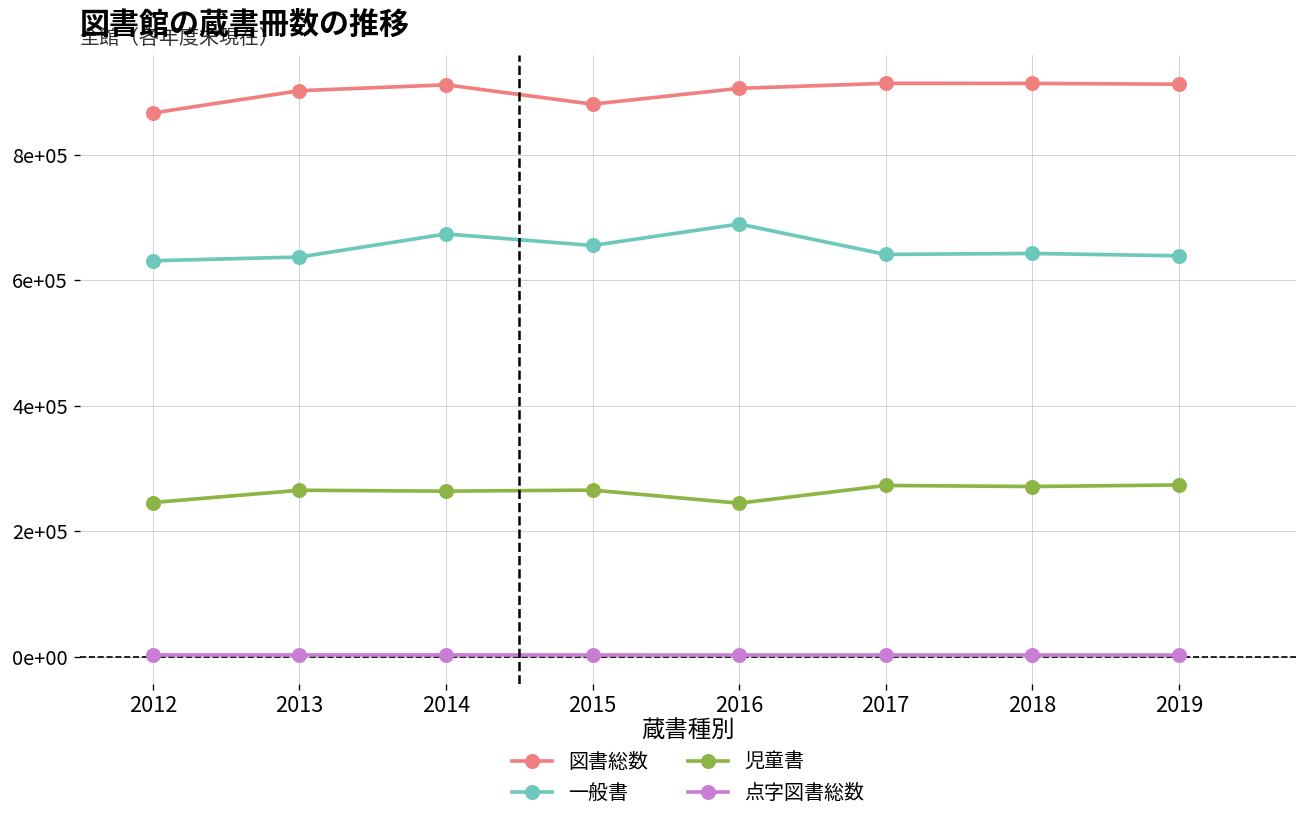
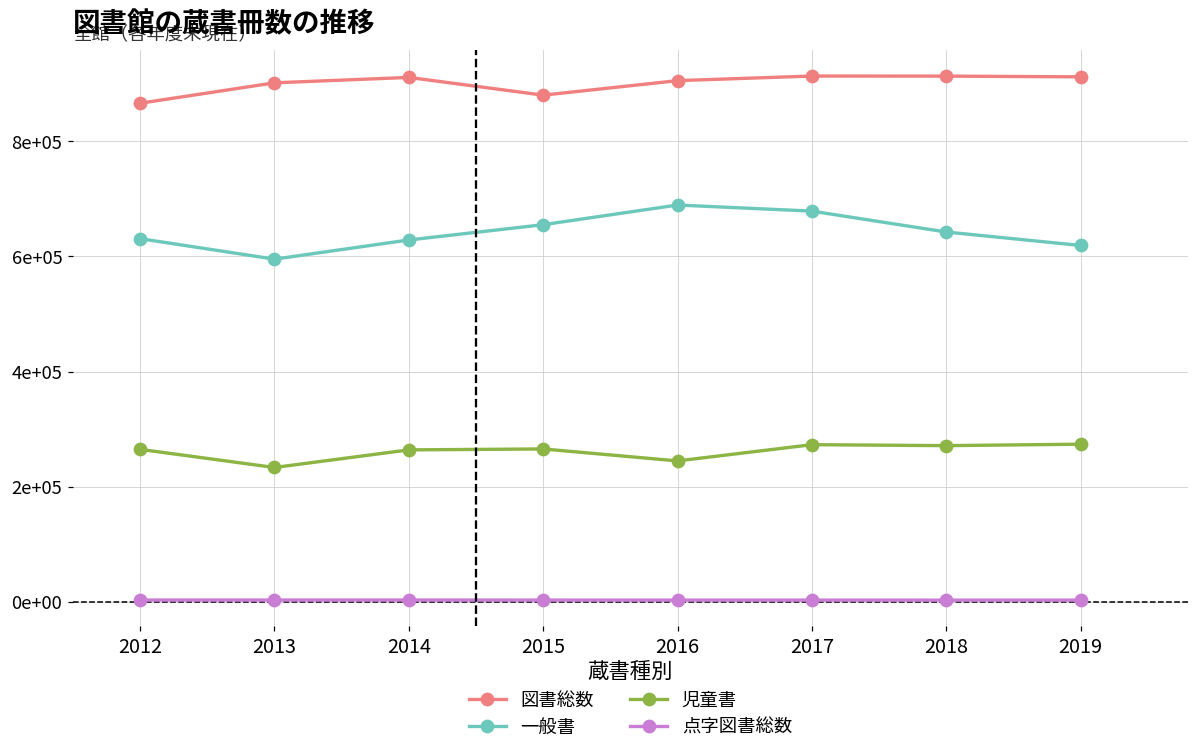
児童書, 2012: 250000 -> 260000
一般書, 2013: 640000 -> 600000
児童書, 2013: 270000 -> 230000
一般書, 2014: 670000 -> 630000
一般書, 2017: 640000 -> 680000
一般書, 2019: 640000 -> 620000
